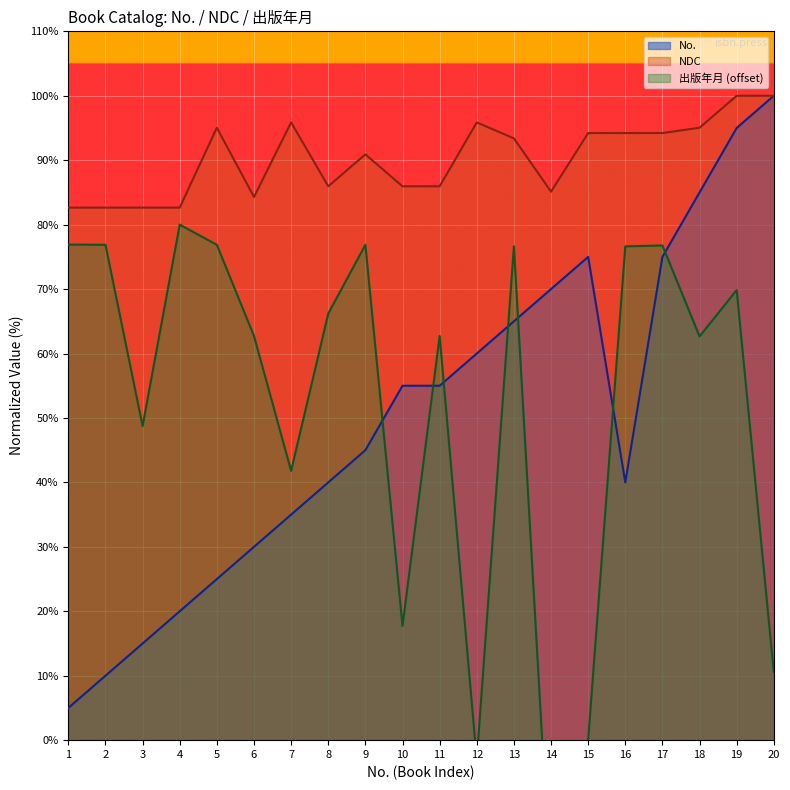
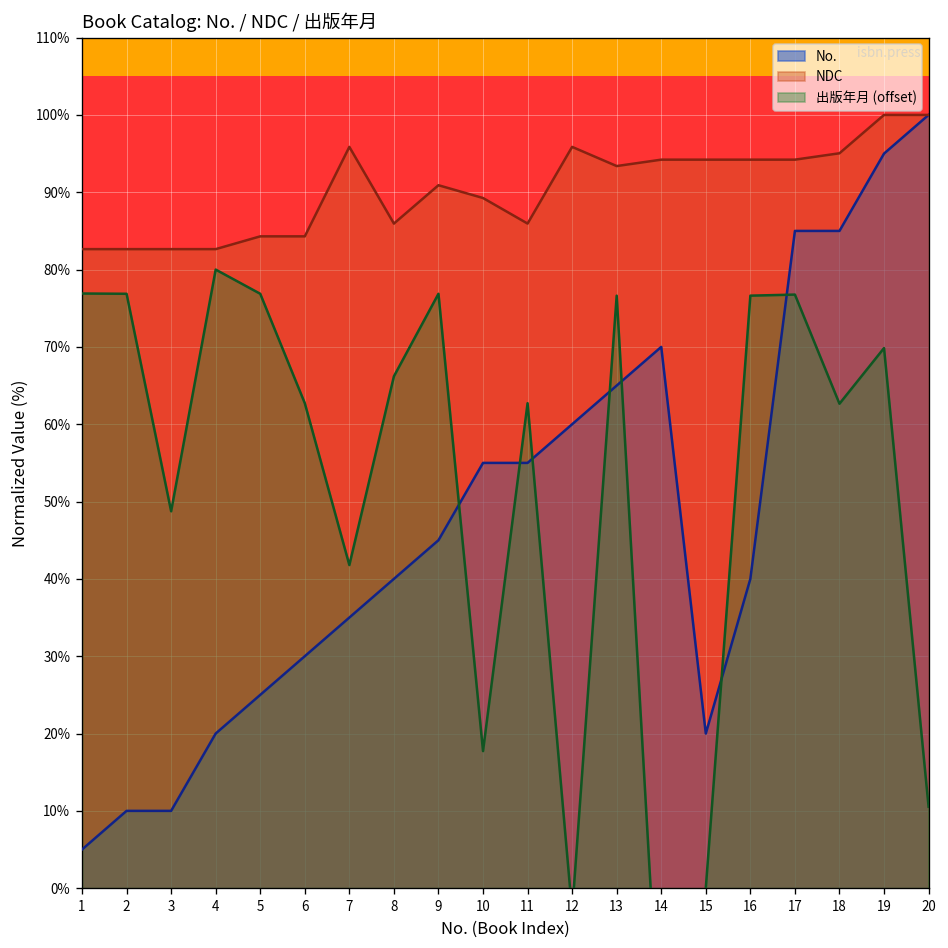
No., 3: 15% -> 10%
NDC, 5: 95% -> 84%
NDC, 10: 86% -> 89%
NDC, 14: 85% -> 94%
No., 15: 75% -> 20%
No., 17: 75% -> 85%
